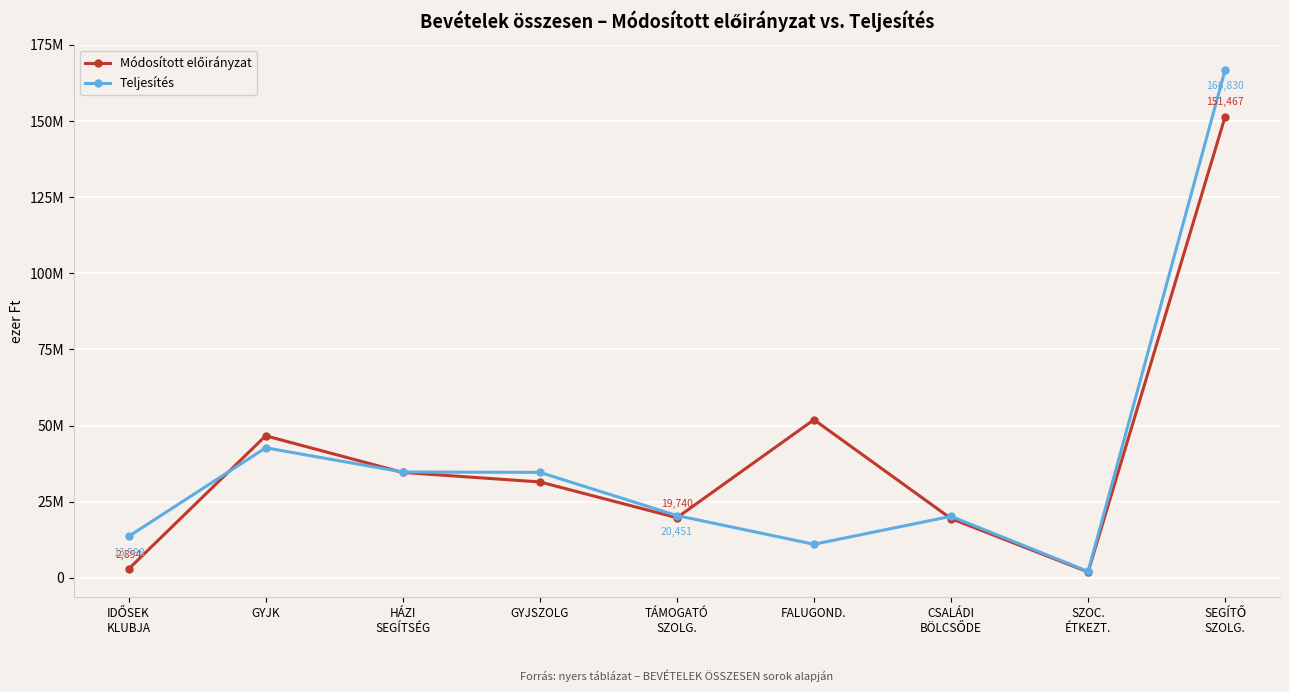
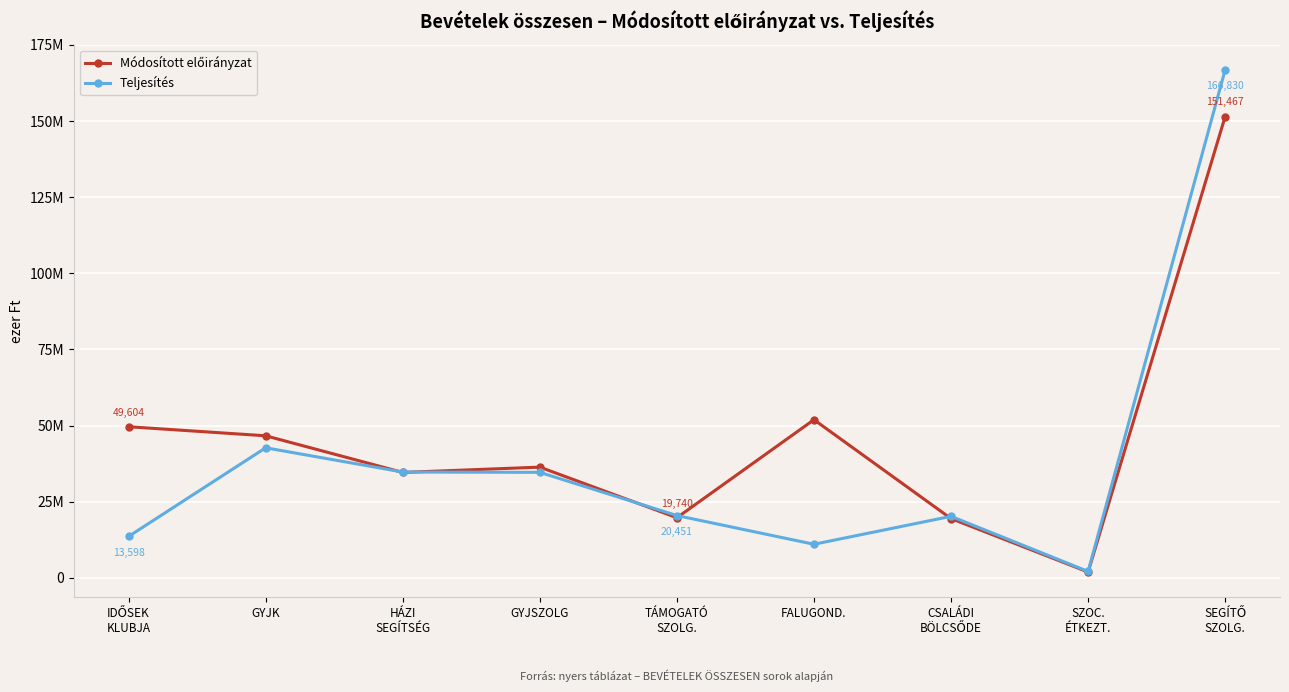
Módosított előirányzat, IDŐSEK KLUBJA: 2,894 -> 49,604
Módosított előirányzat, GYJSZOLG: 31000000 -> 36000000
